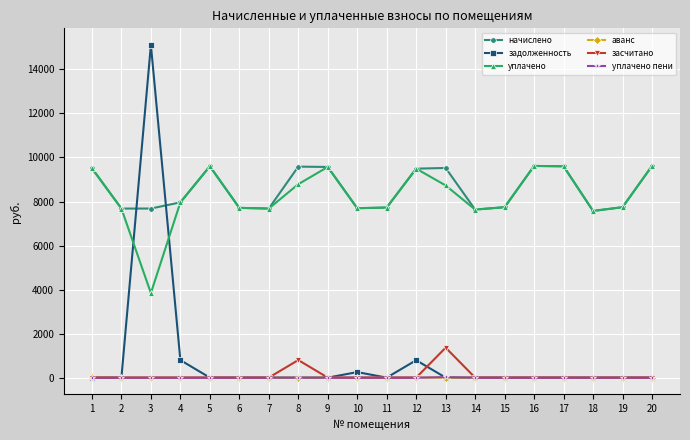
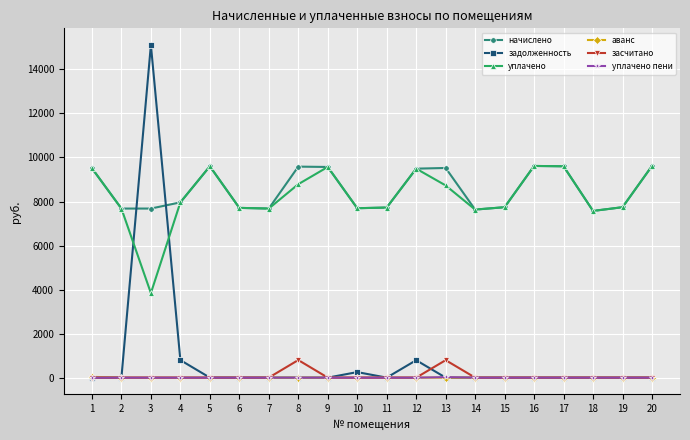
засчитано, 13: 1400 -> 800
